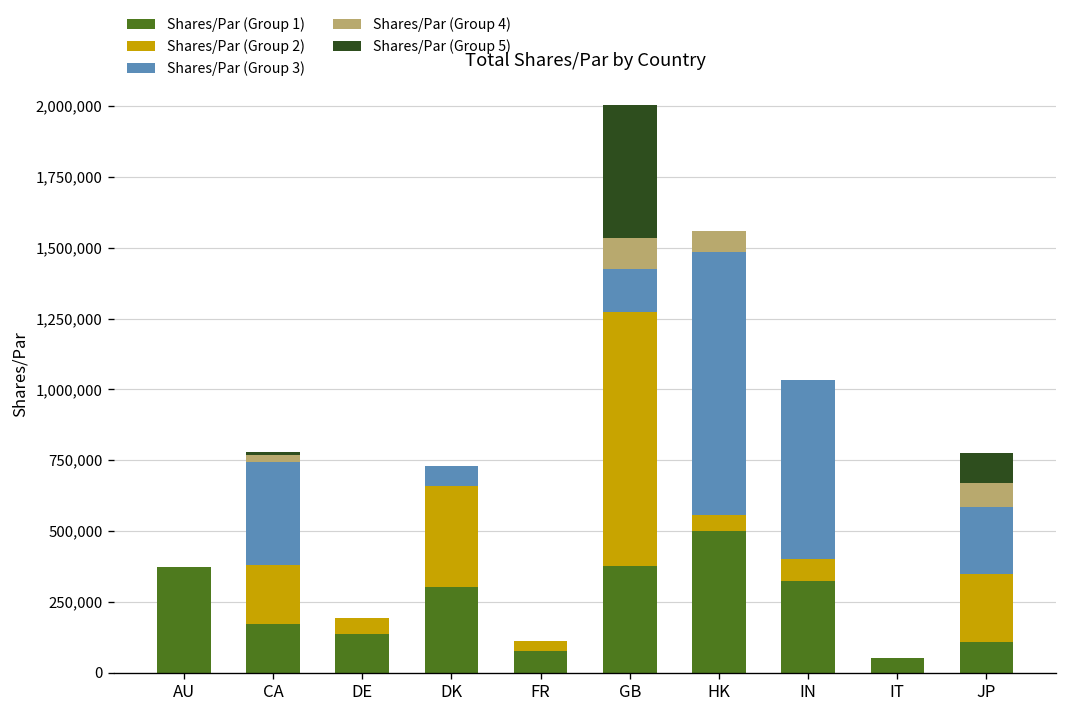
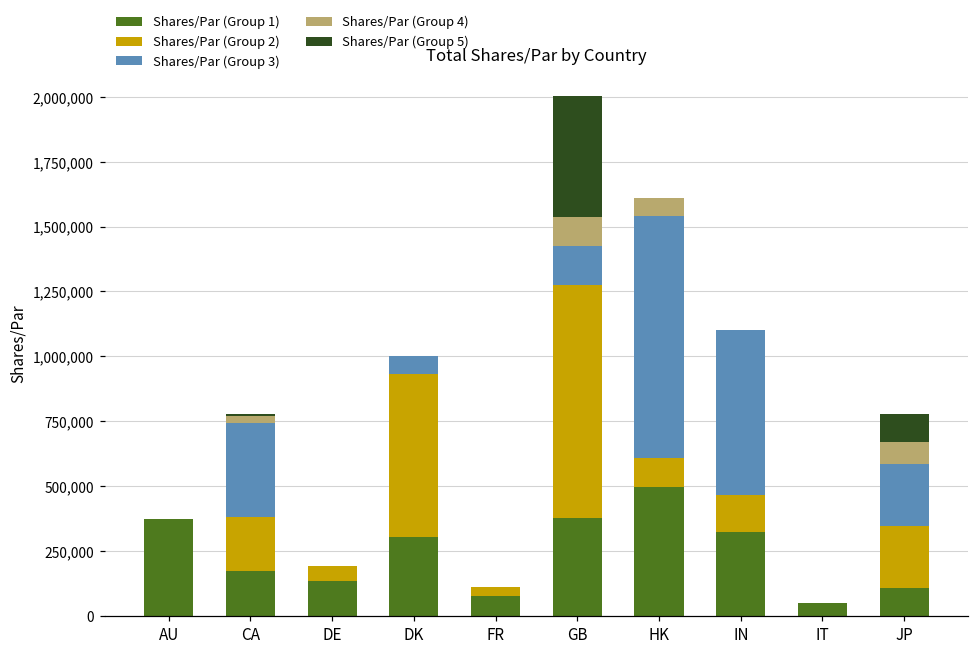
Shares/Par (Group 2), DK: 350,000 -> 630,000
Shares/Par (Group 2), HK: 60,000 -> 110,000
Shares/Par (Group 2), IN: 80,000 -> 140,000
